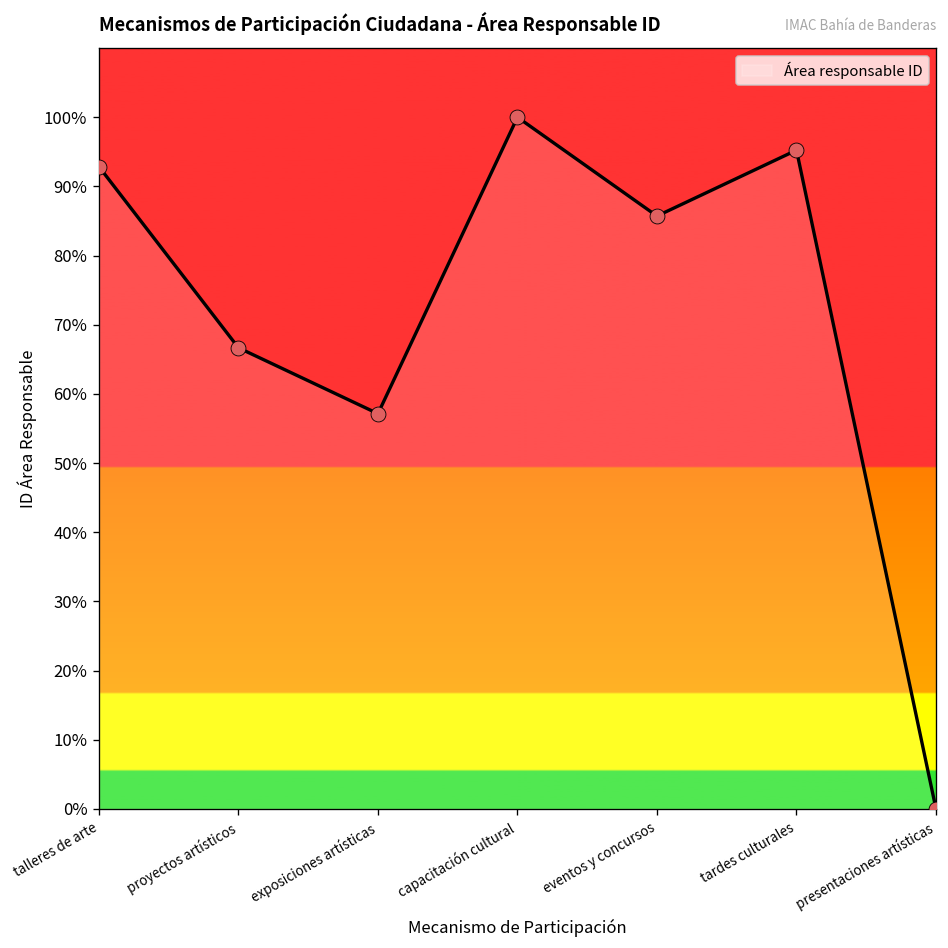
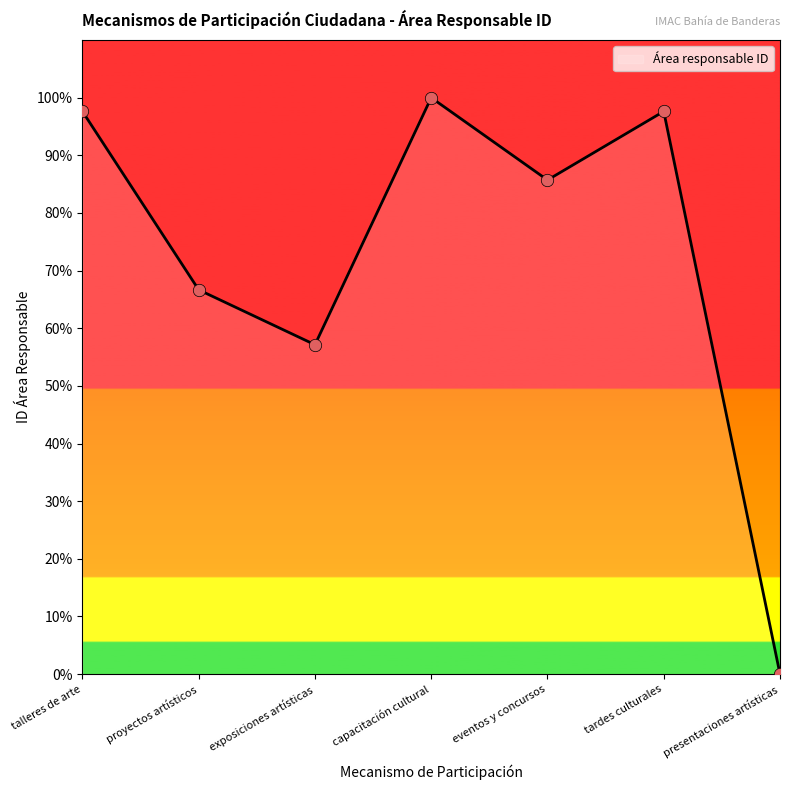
talleres de arte: 93% -> 98%
tardes culturales: 95% -> 98%
